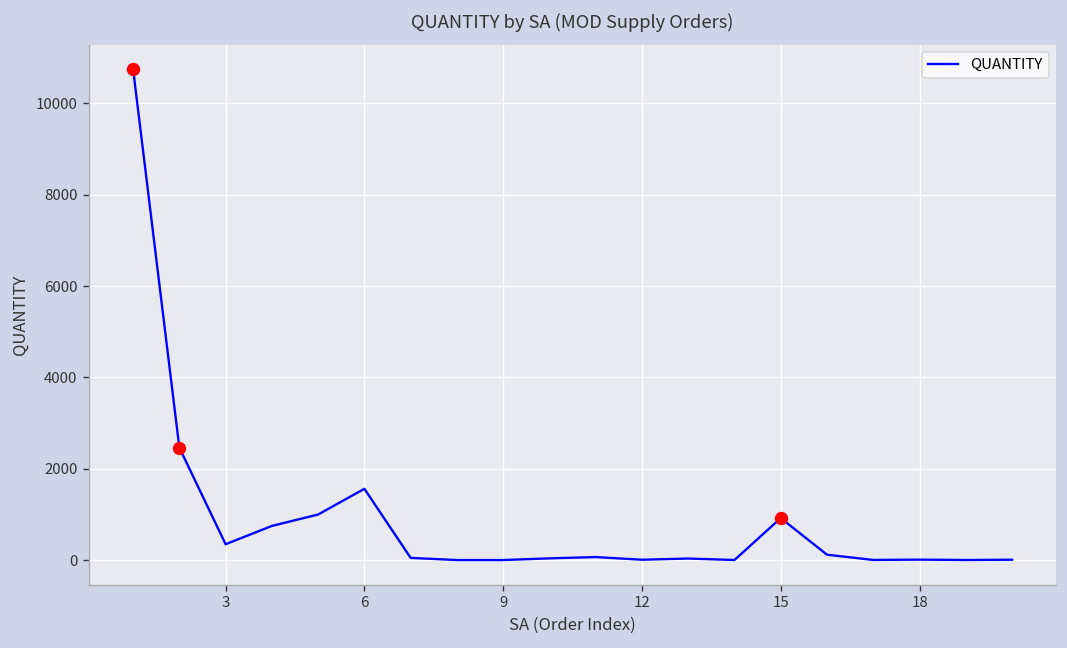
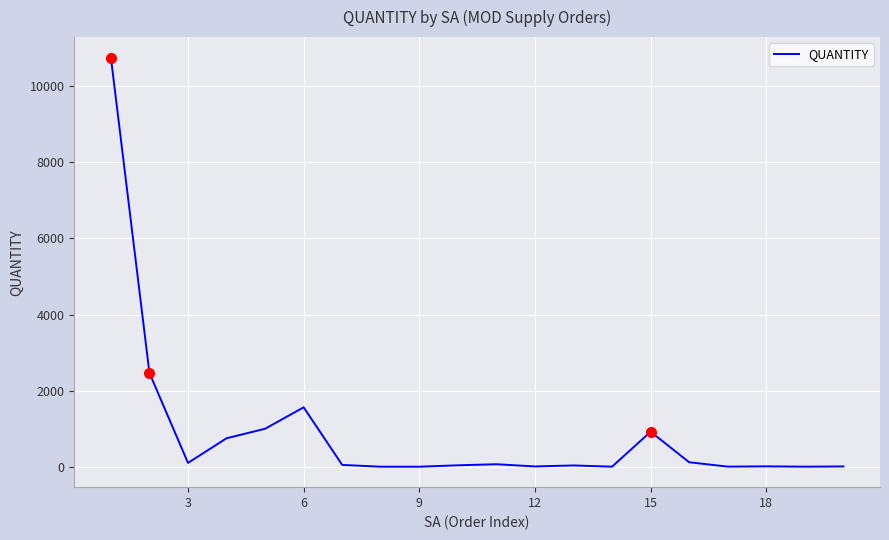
QUANTITY, 3: 300 -> 100
